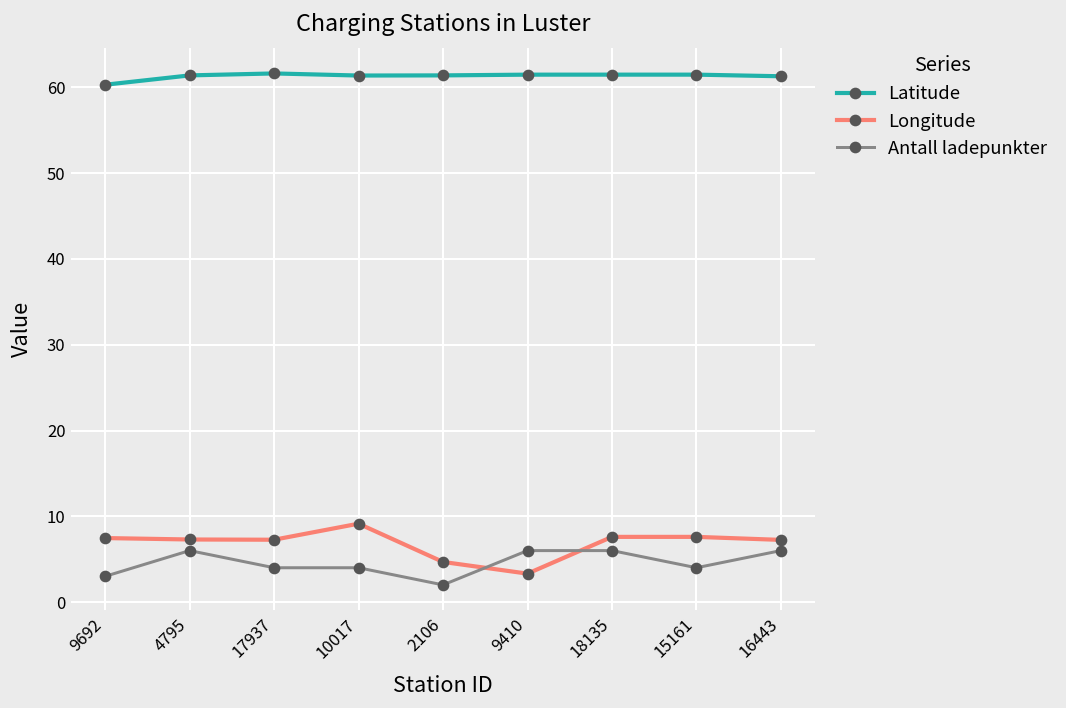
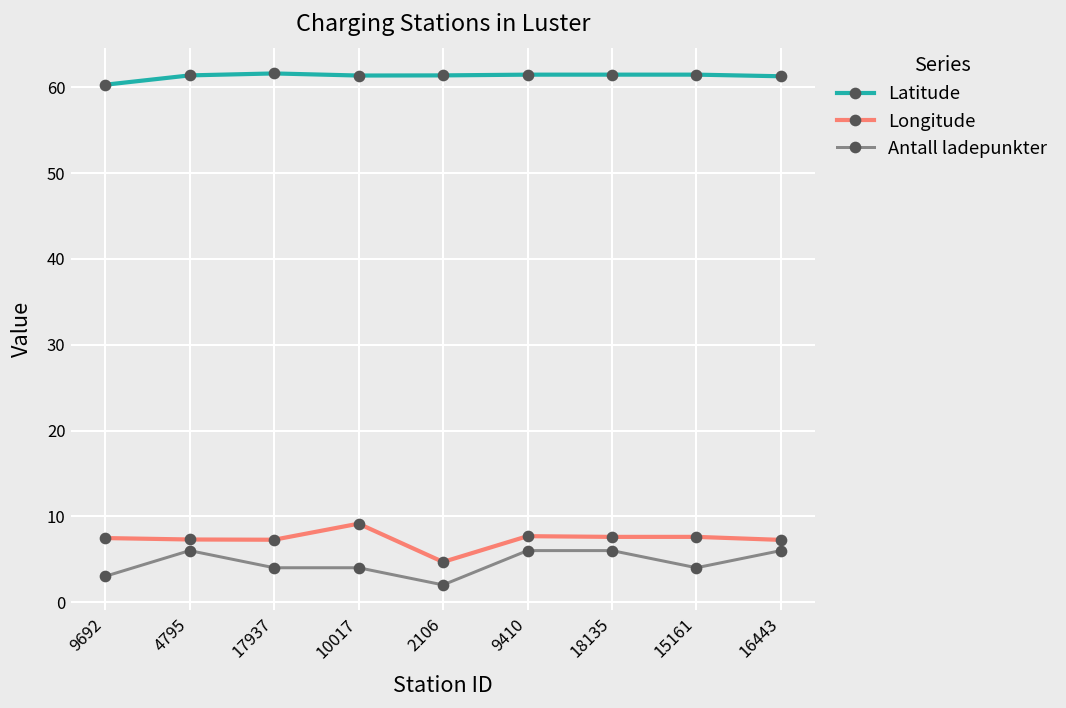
Longitude, 9410: 3 -> 8
